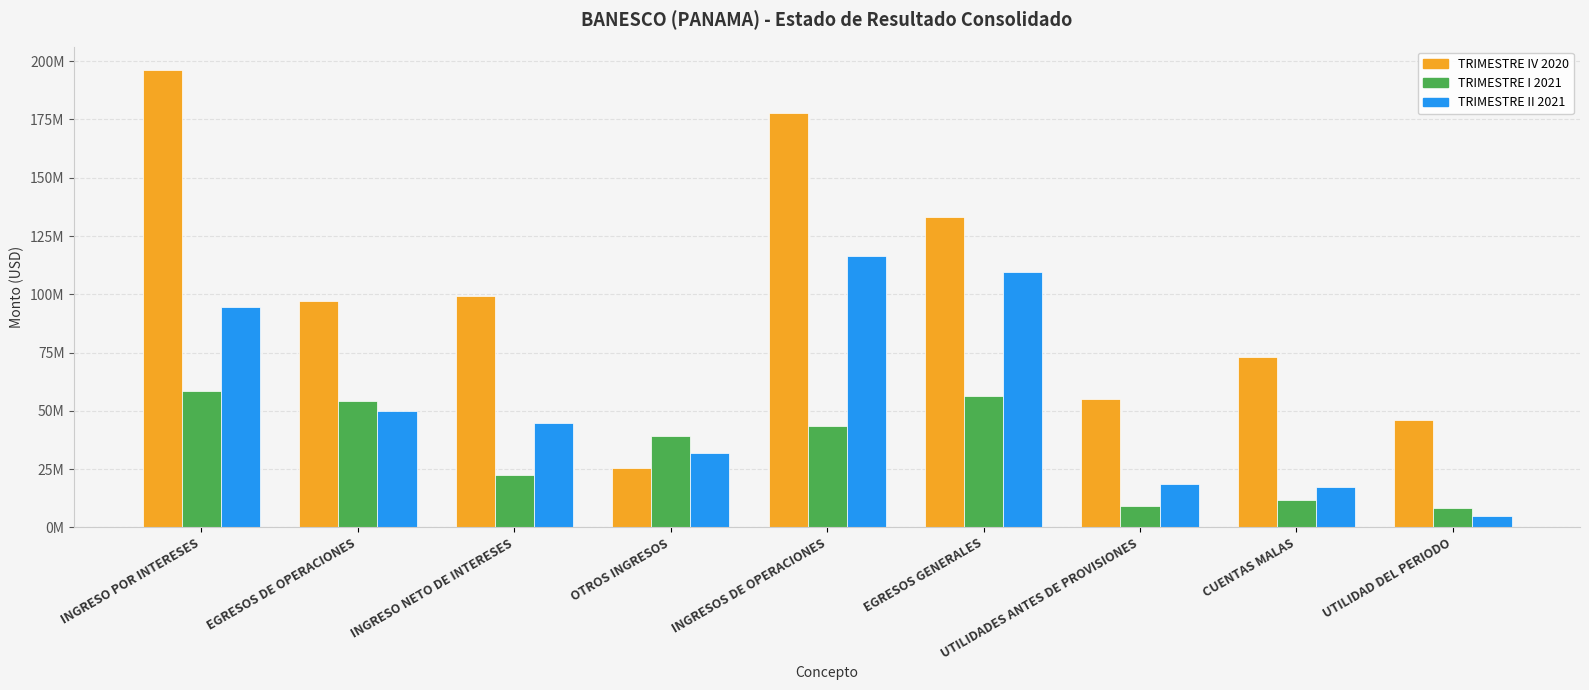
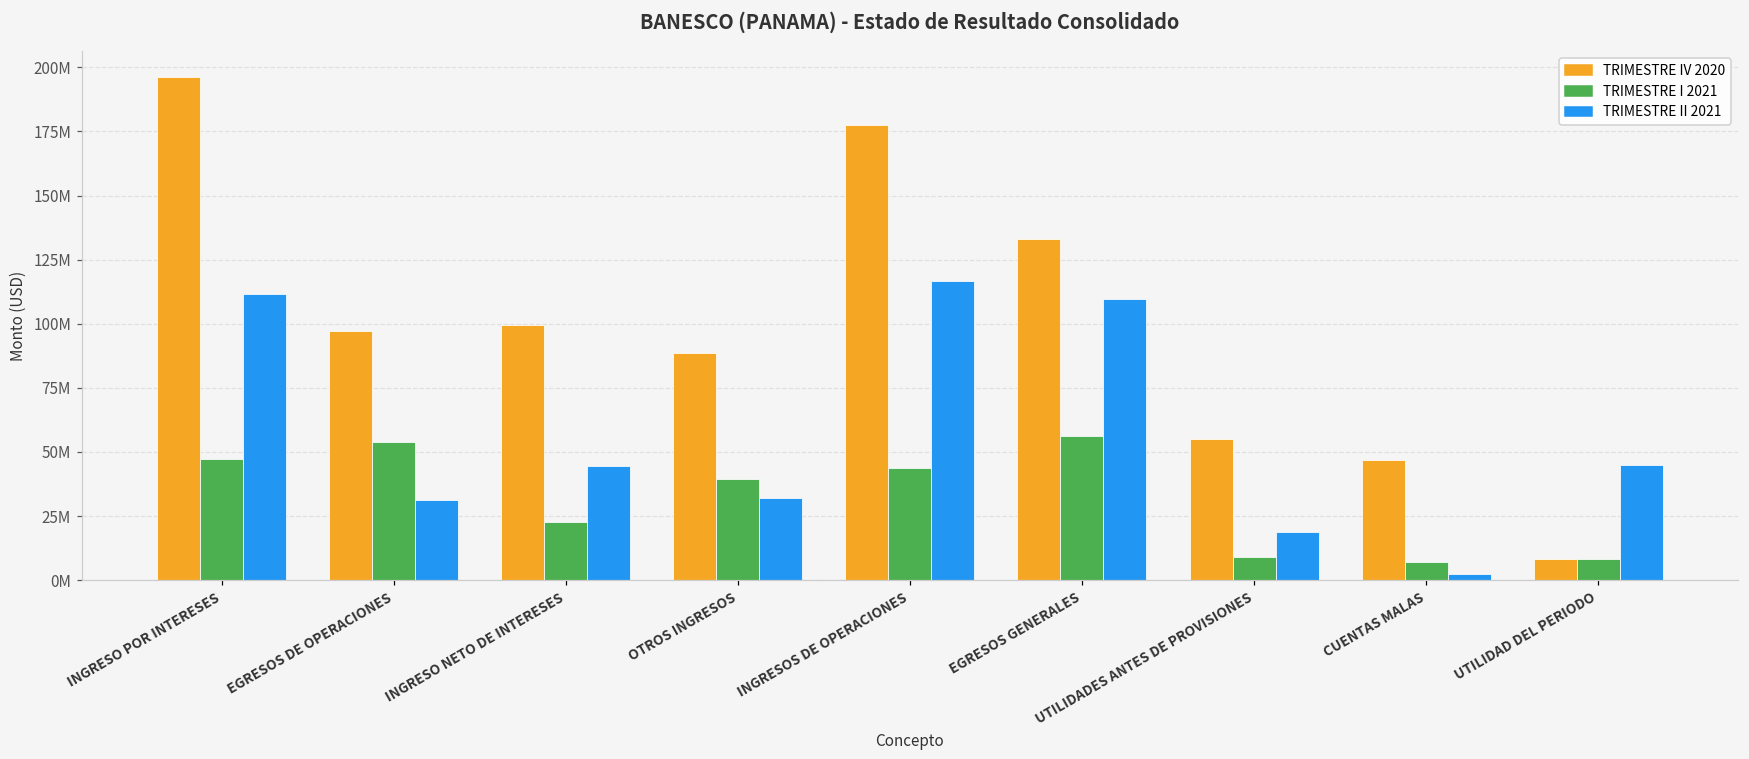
TRIMESTRE I 2021, INGRESO POR INTERESES: 59000000 -> 47000000
TRIMESTRE II 2021, INGRESO POR INTERESES: 95000000 -> 111000000
TRIMESTRE II 2021, EGRESOS DE OPERACIONES: 50000000 -> 31000000
TRIMESTRE IV 2020, OTROS INGRESOS: 25000000 -> 89000000
TRIMESTRE IV 2020, CUENTAS MALAS: 73000000 -> 47000000
TRIMESTRE I 2021, CUENTAS MALAS: 12000000 -> 7000000
TRIMESTRE II 2021, CUENTAS MALAS: 17000000 -> 2000000
TRIMESTRE IV 2020, UTILIDAD DEL PERIODO: 46000000 -> 8000000
TRIMESTRE II 2021, UTILIDAD DEL PERIODO: 5000000 -> 45000000
